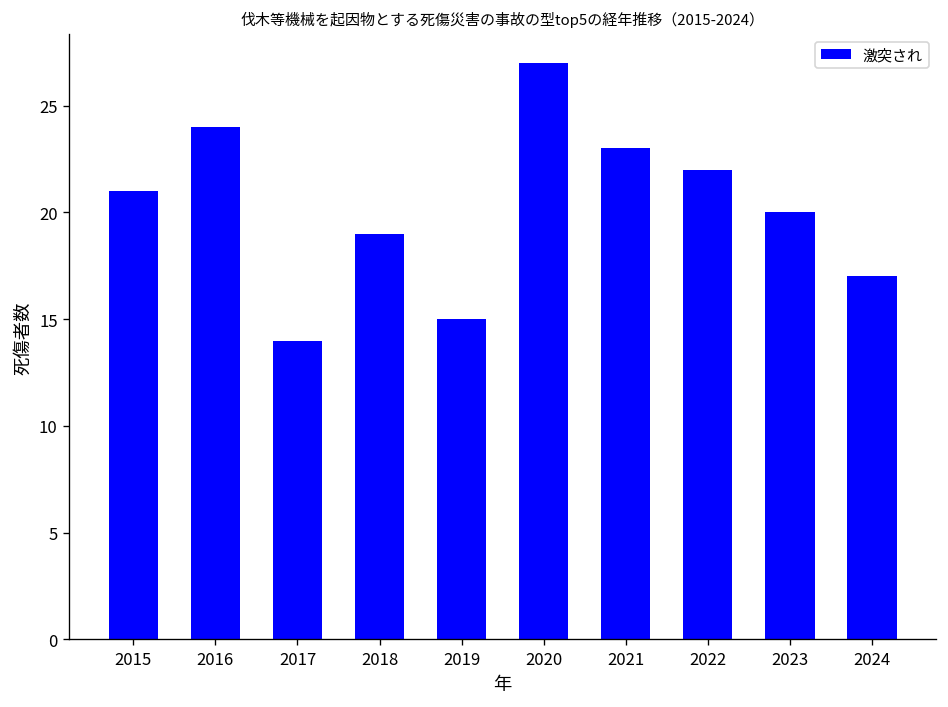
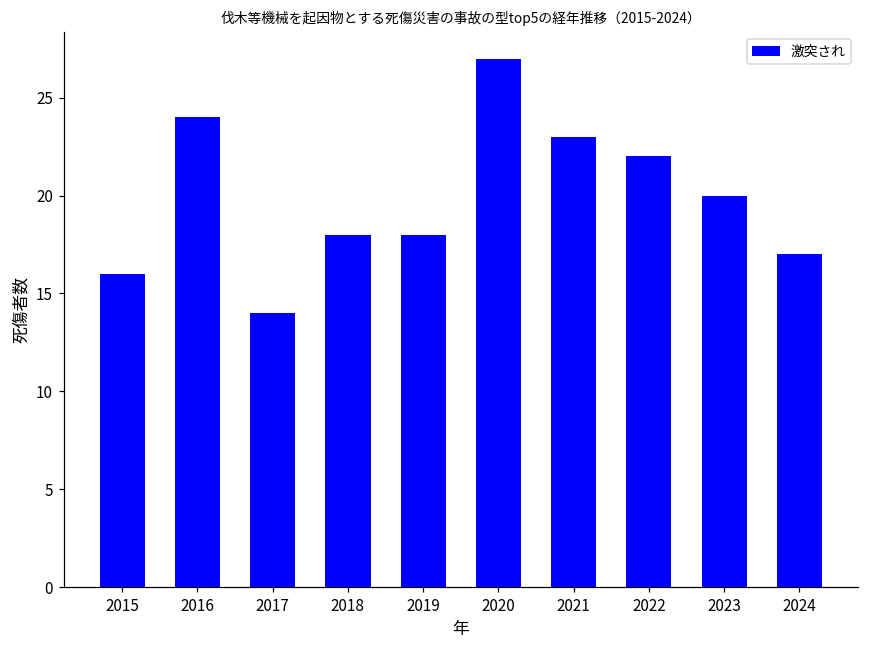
2015: 21 -> 16
2018: 19 -> 18
2019: 15 -> 18
